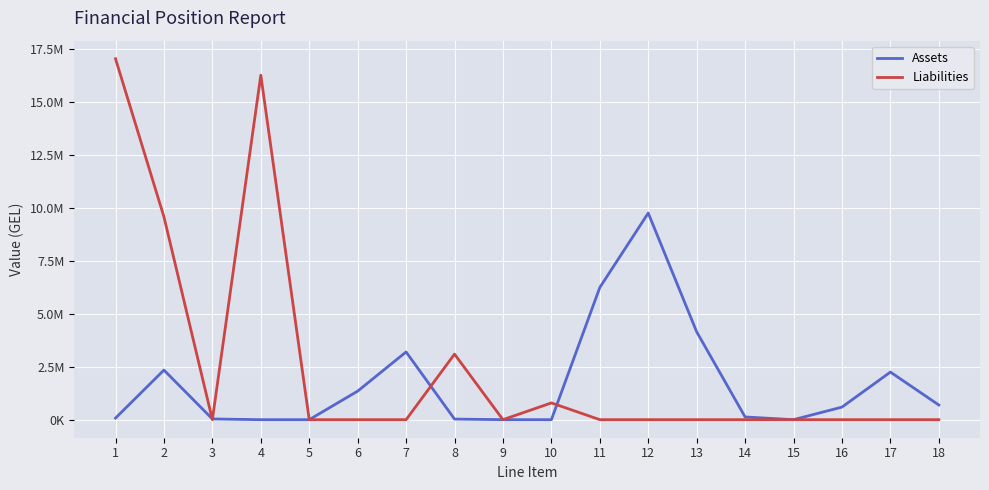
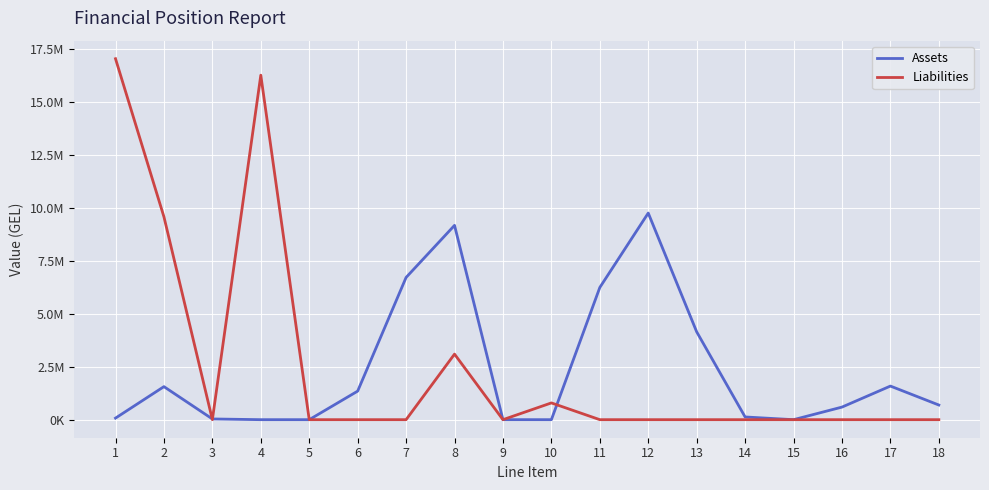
Assets, 2: 2300000 -> 1600000
Assets, 7: 3200000 -> 6700000
Assets, 8: 0 -> 9200000
Assets, 17: 2200000 -> 1600000
